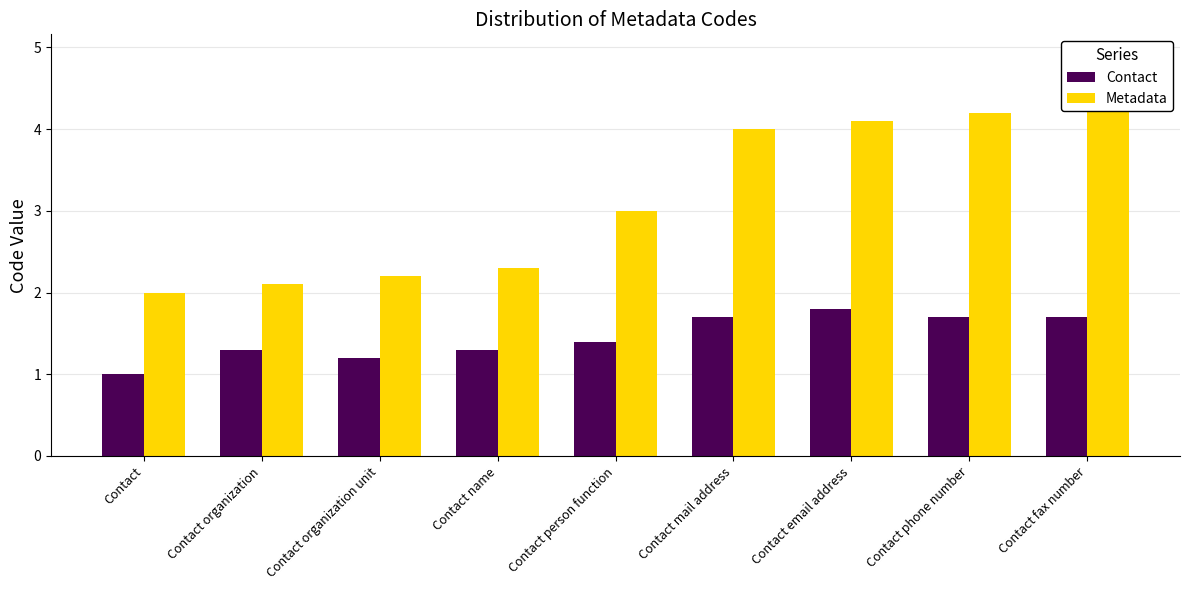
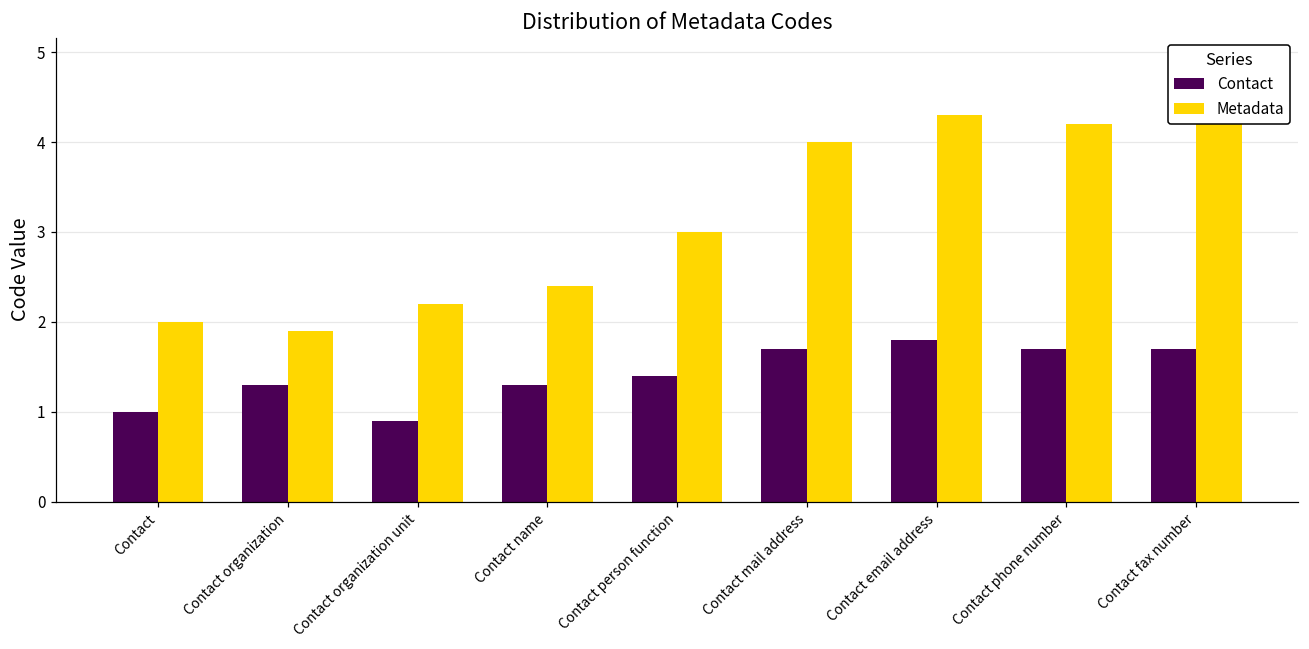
Metadata, Contact organization: 2.1 -> 1.9
Contact, Contact organization unit: 1.2 -> 0.9
Metadata, Contact name: 2.3 -> 2.4
Metadata, Contact email address: 4.1 -> 4.3
